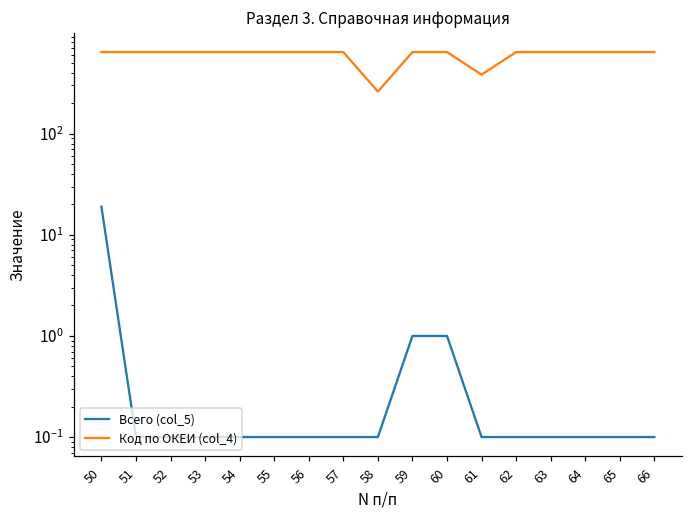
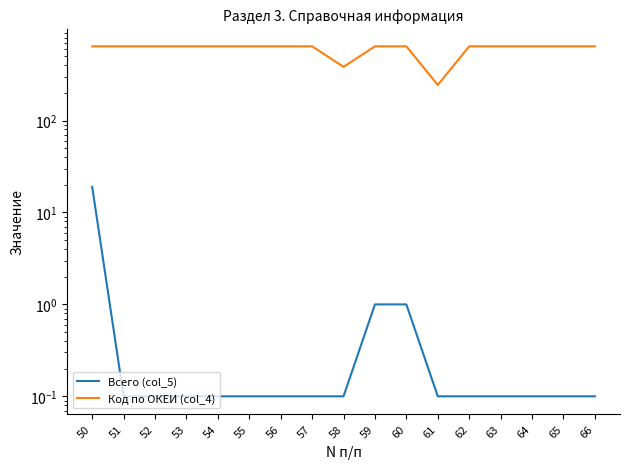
Код по ОКЕИ (col_4), 58: 260 -> 380
Код по ОКЕИ (col_4), 61: 380 -> 240
